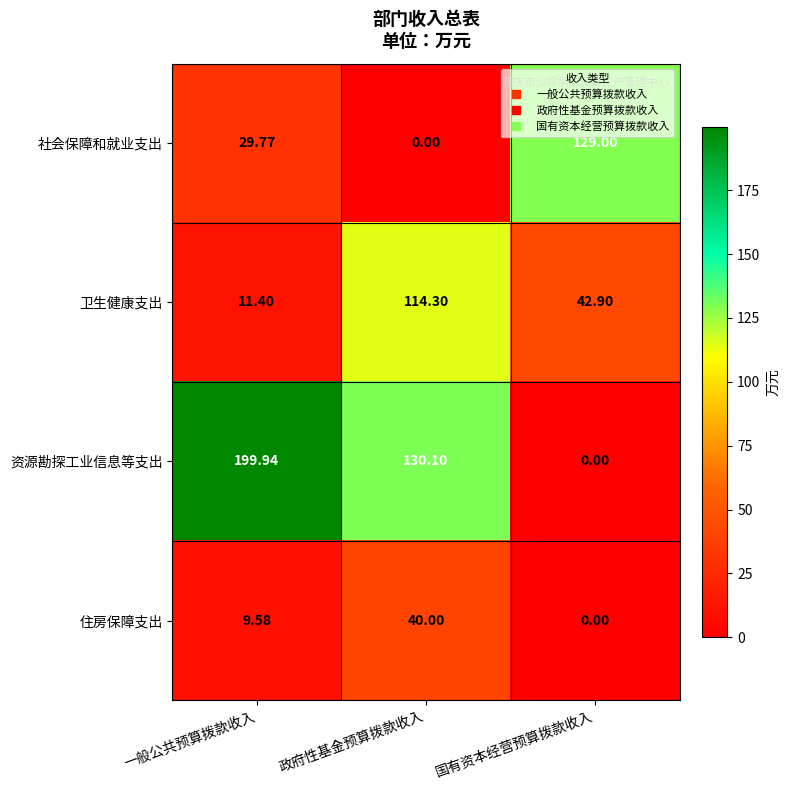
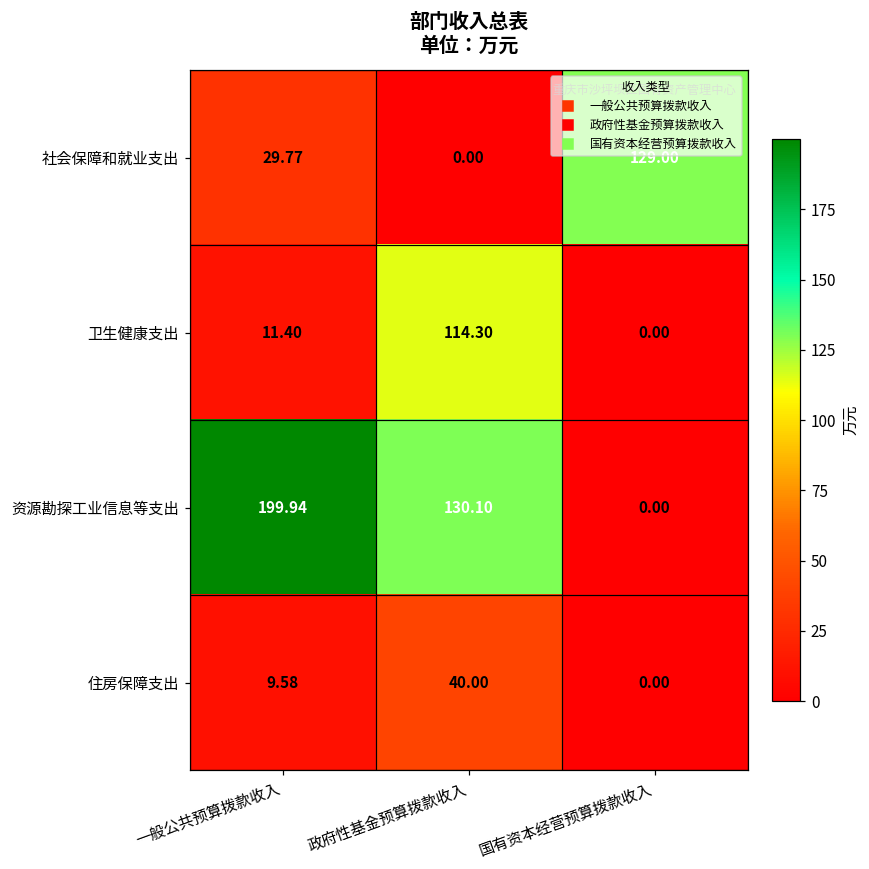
卫生健康支出, 国有资本经营预算拨款收入: 42.90 -> 0.00
